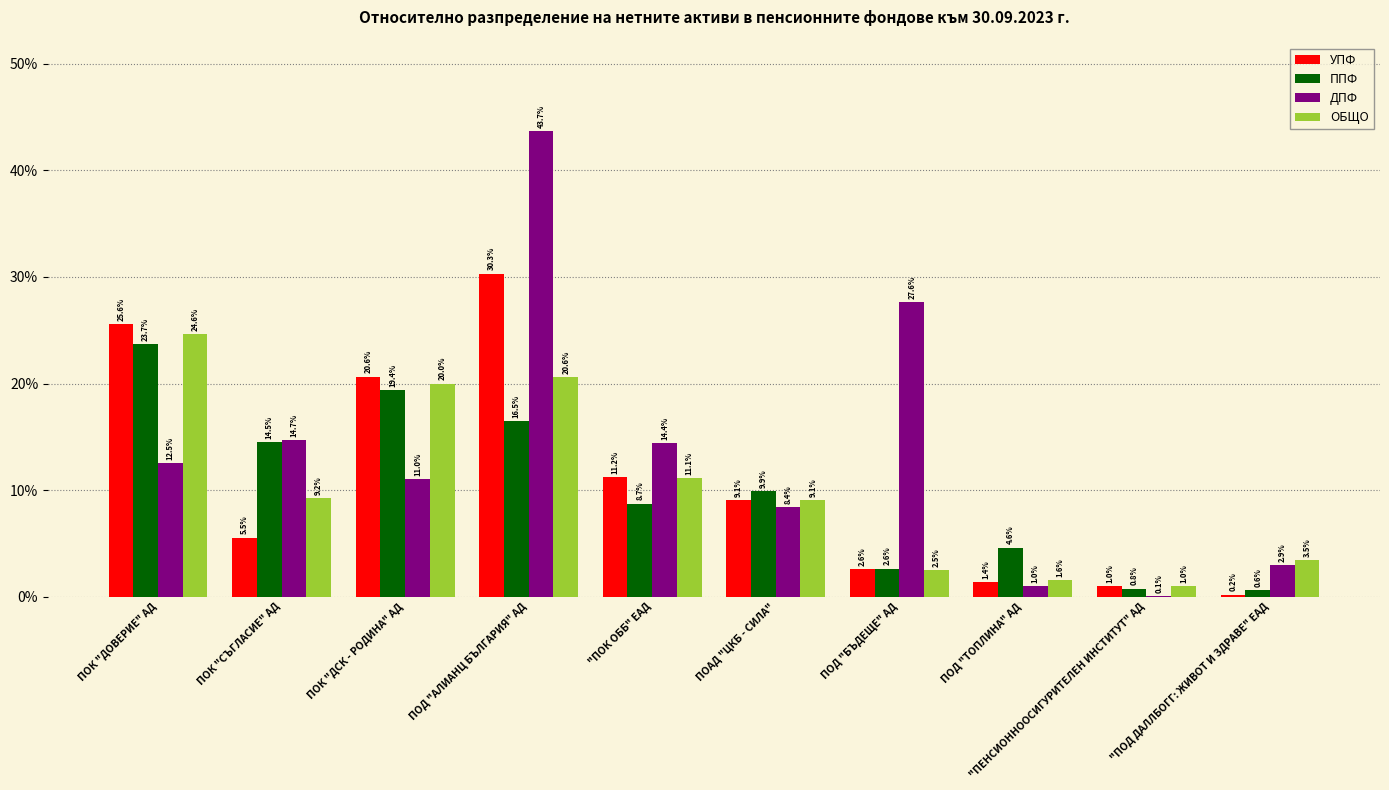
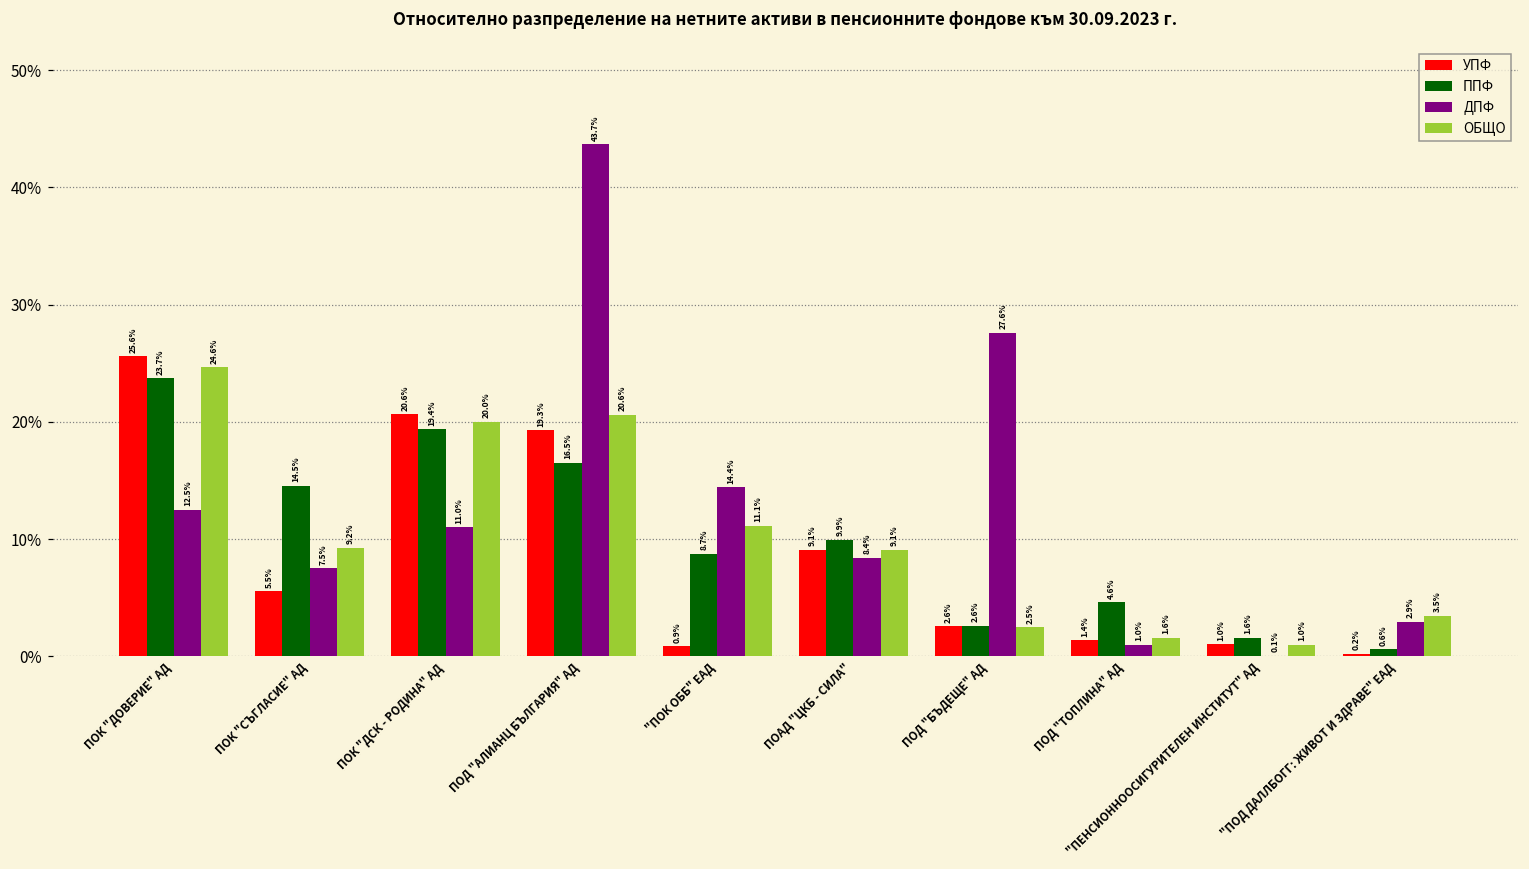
ДПФ, ПОК "СЪГЛАСИЕ" АД: 14.7% -> 7.5%
УПФ, ПОД "АЛИАНЦ БЪЛГАРИЯ" АД: 30.3% -> 19.3%
УПФ, "ПОК ОББ" ЕАД: 11.2% -> 0.9%
ППФ, "ПЕНСИОННООСИГУРИТЕЛЕН ИНСТИТУТ" АД: 0.8% -> 1.6%
